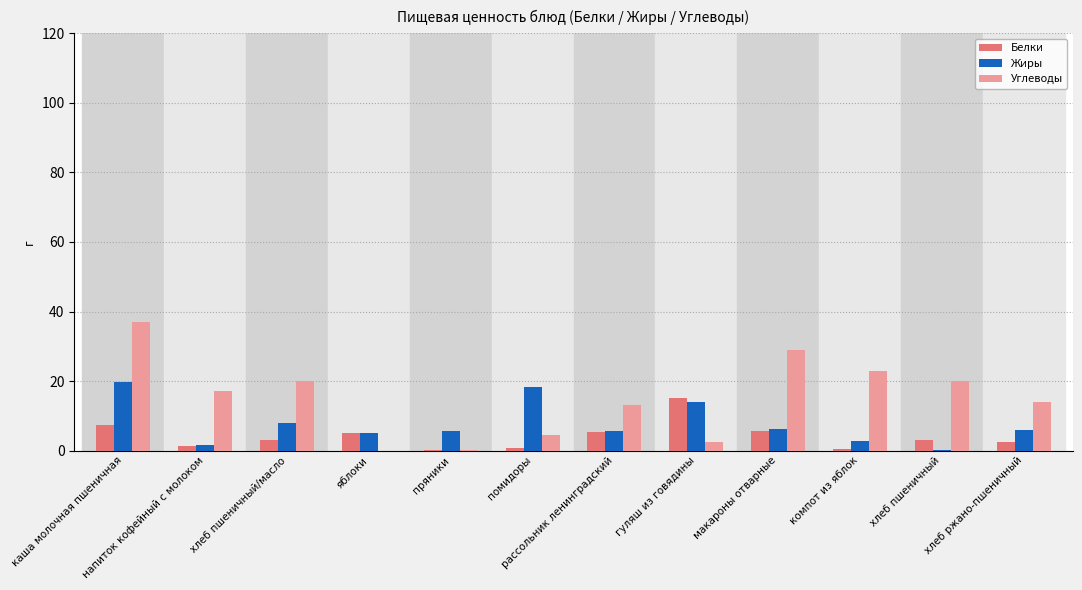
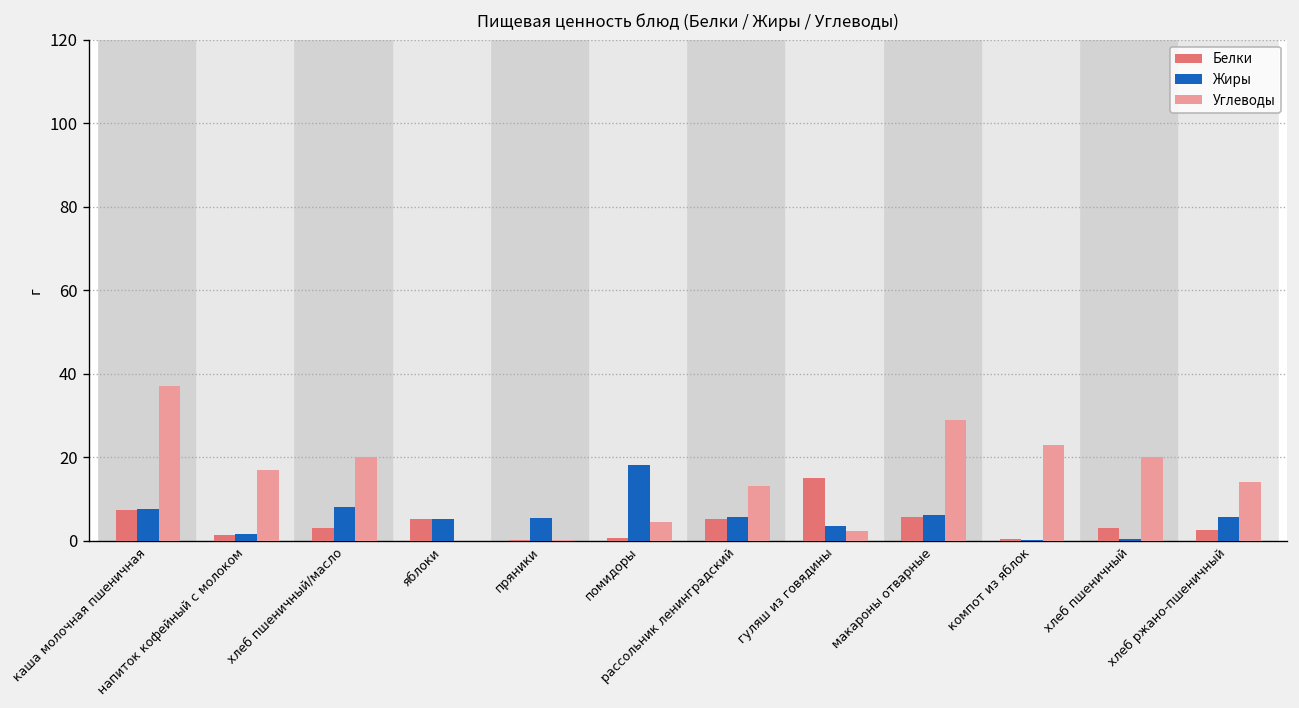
Жиры, каша молочная пшеничная: 20 -> 8
Жиры, гуляш из говядины: 14 -> 4
Жиры, компот из яблок: 3 -> 0
